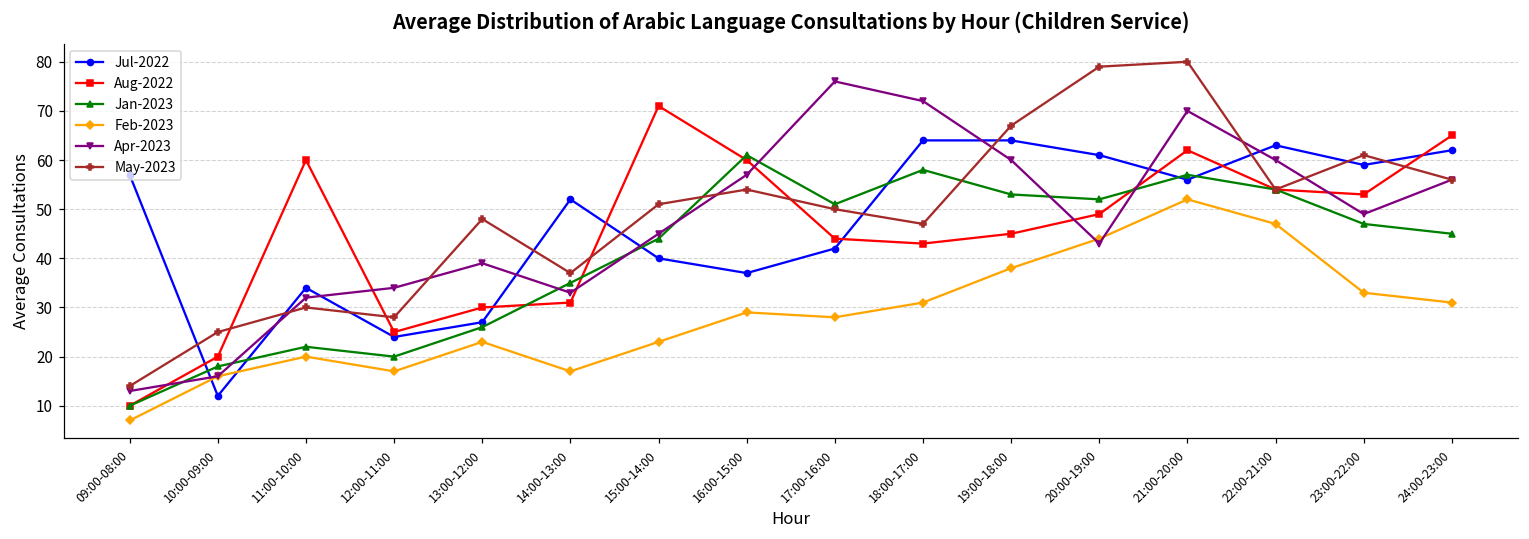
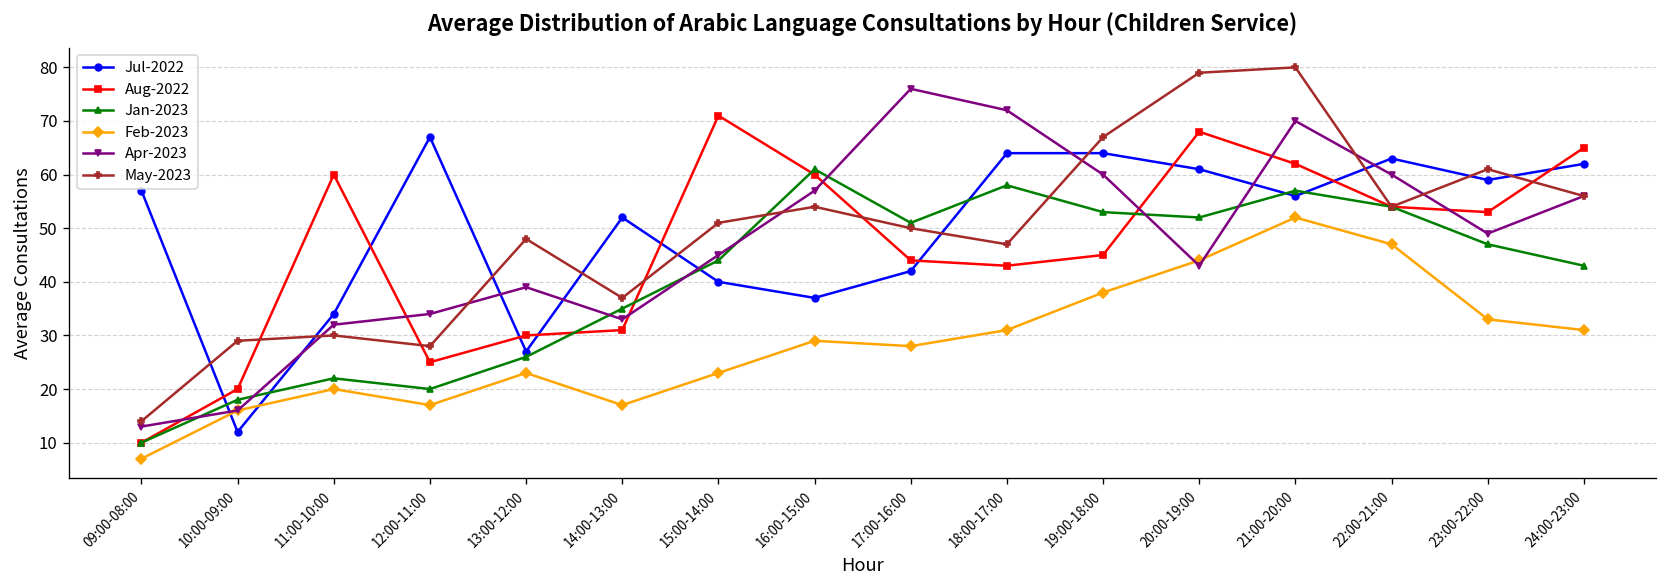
May-2023, 10:00-09:00: 25 -> 29
Jul-2022, 12:00-11:00: 24 -> 67
Aug-2022, 20:00-19:00: 49 -> 68
Jan-2023, 24:00-23:00: 45 -> 43
